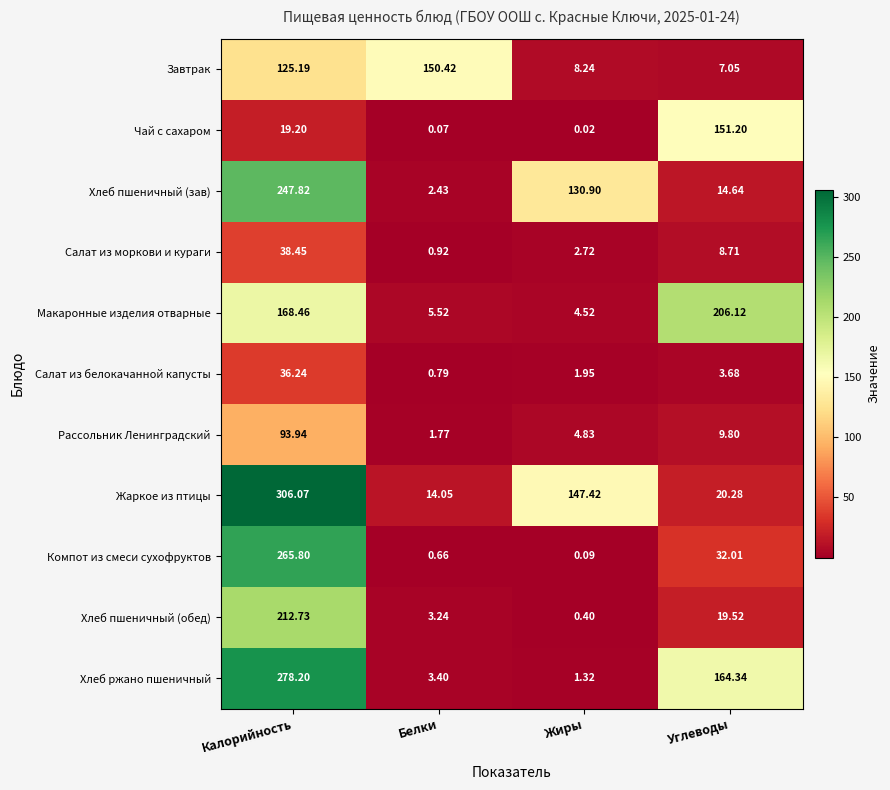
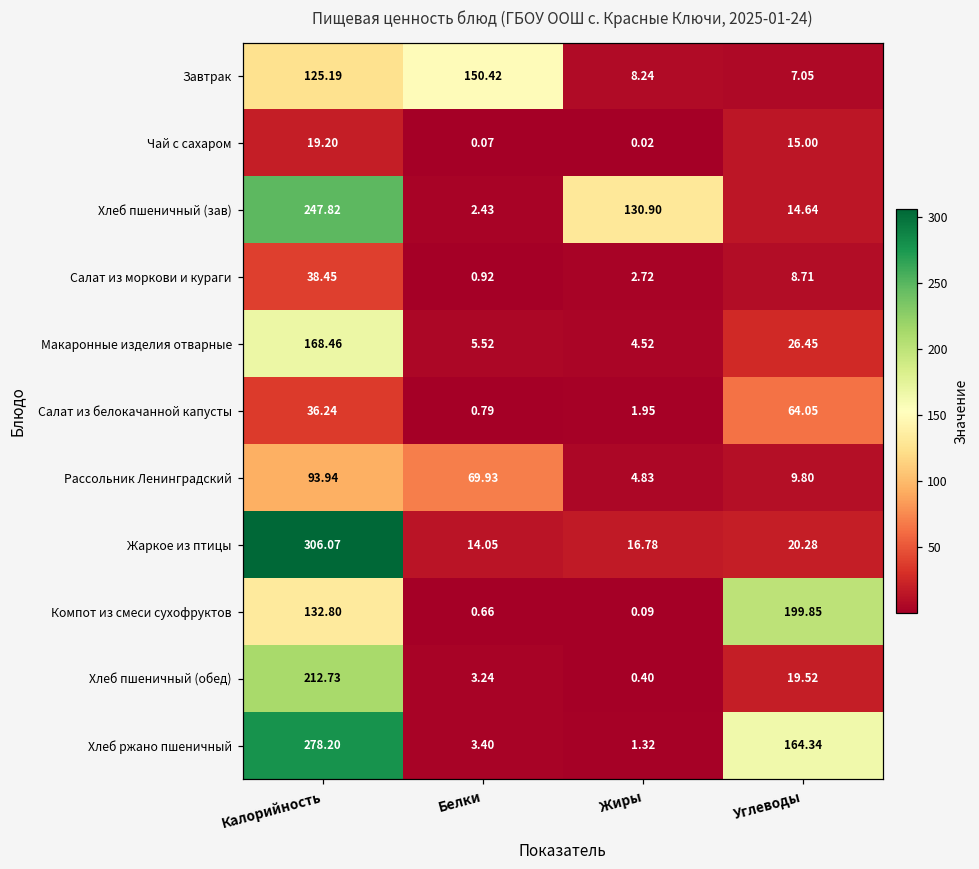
Чай с сахаром, Углеводы: 151.20 -> 15.00
Макаронные изделия отварные, Углеводы: 206.12 -> 26.45
Салат из белокачанной капусты, Углеводы: 3.68 -> 64.05
Рассольник Ленинградский, Белки: 1.77 -> 69.93
Жаркое из птицы, Жиры: 147.42 -> 16.78
Компот из смеси сухофруктов, Калорийность: 265.80 -> 132.80
Компот из смеси сухофруктов, Углеводы: 32.01 -> 199.85
